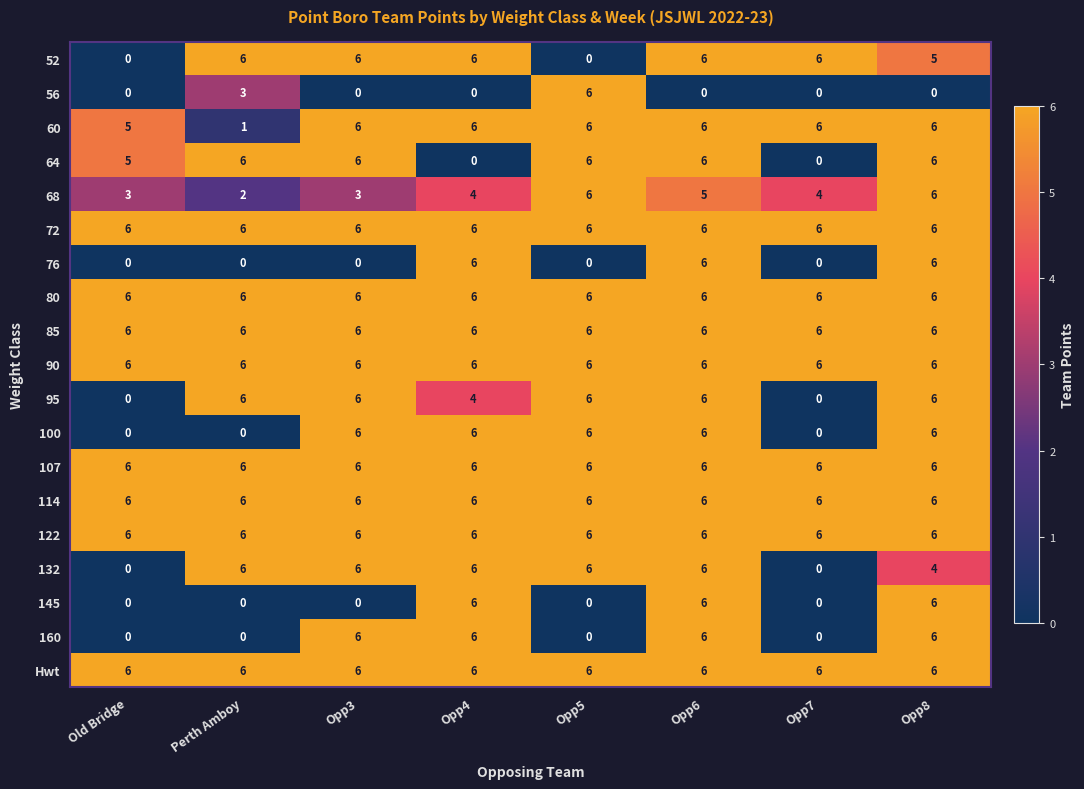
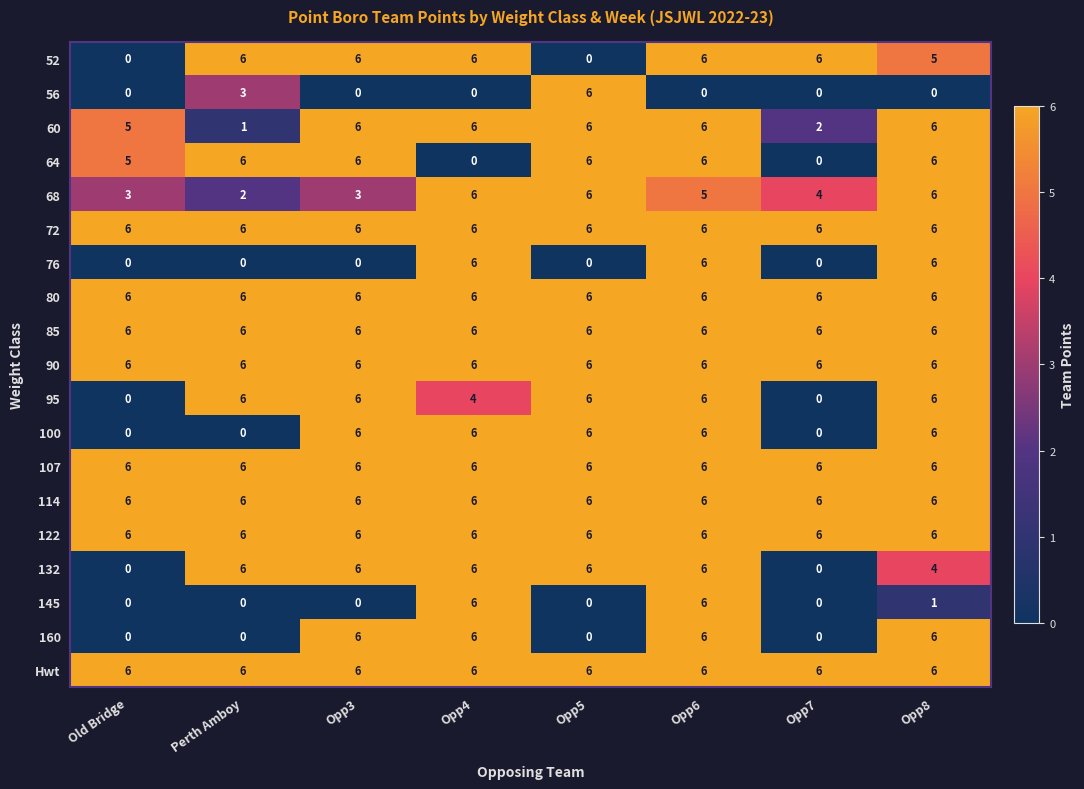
60, Opp7: 6 -> 2
68, Opp4: 4 -> 6
145, Opp8: 6 -> 1
